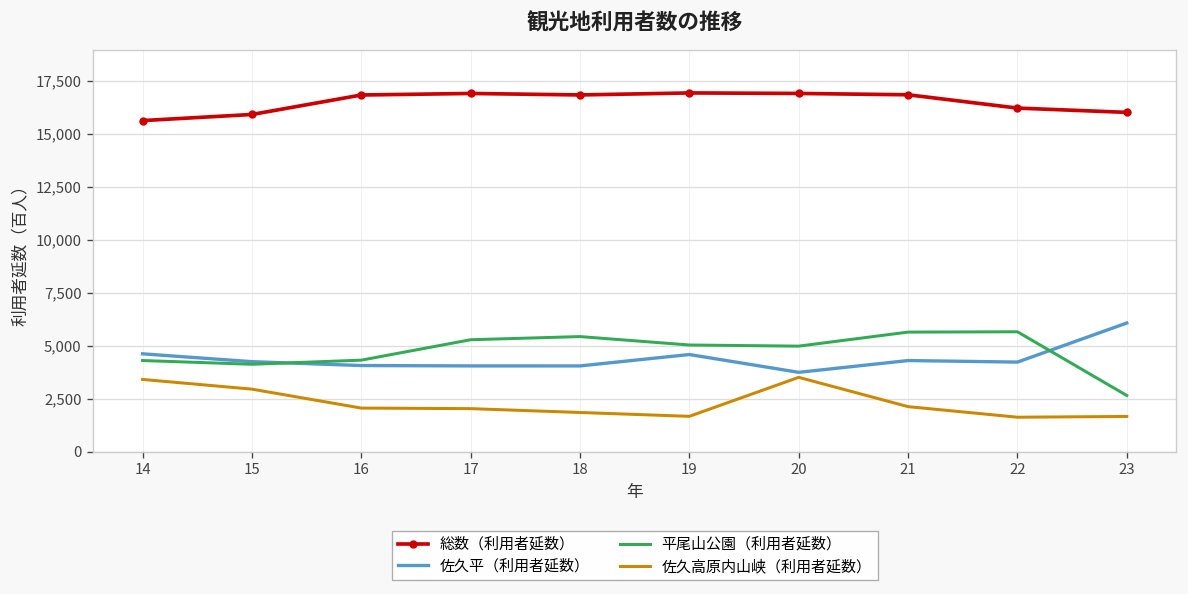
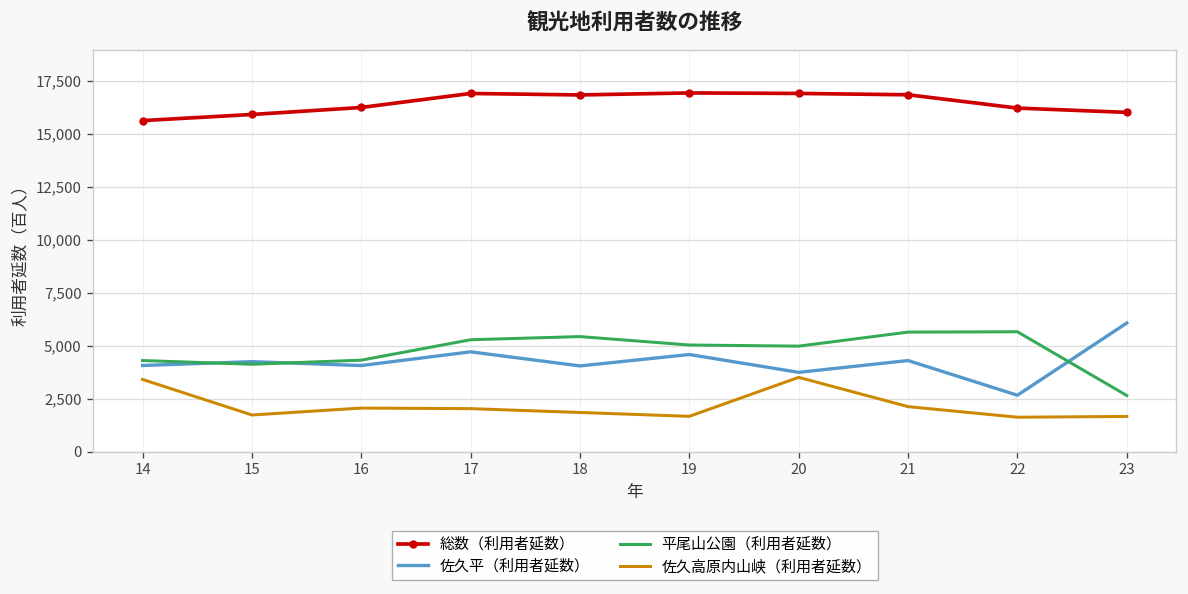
佐久平（利用者延数）, 14: 4,600 -> 4,100
佐久高原内山峡（利用者延数）, 15: 2,900 -> 1,700
総数（利用者延数）, 16: 16,800 -> 16,300
佐久平（利用者延数）, 17: 4,000 -> 4,700
佐久平（利用者延数）, 22: 4,200 -> 2,700
